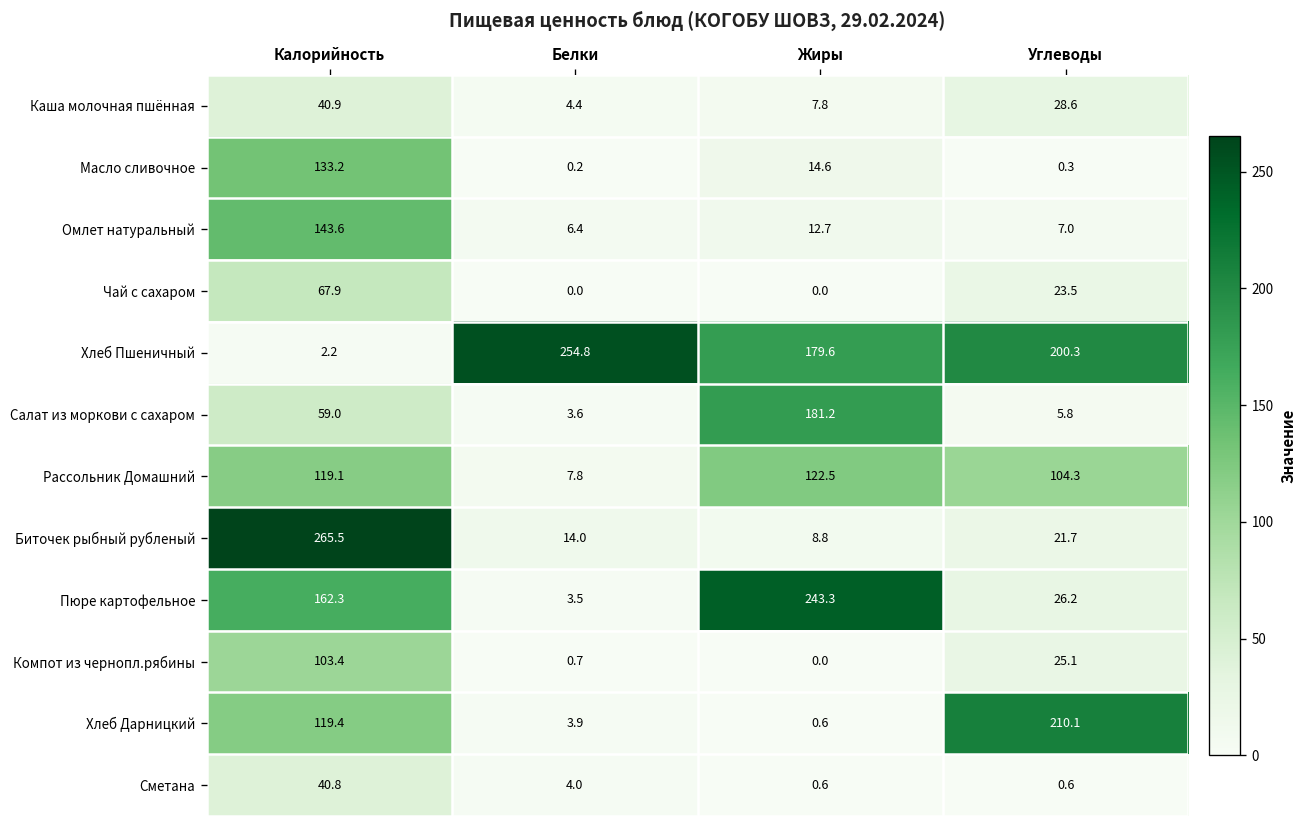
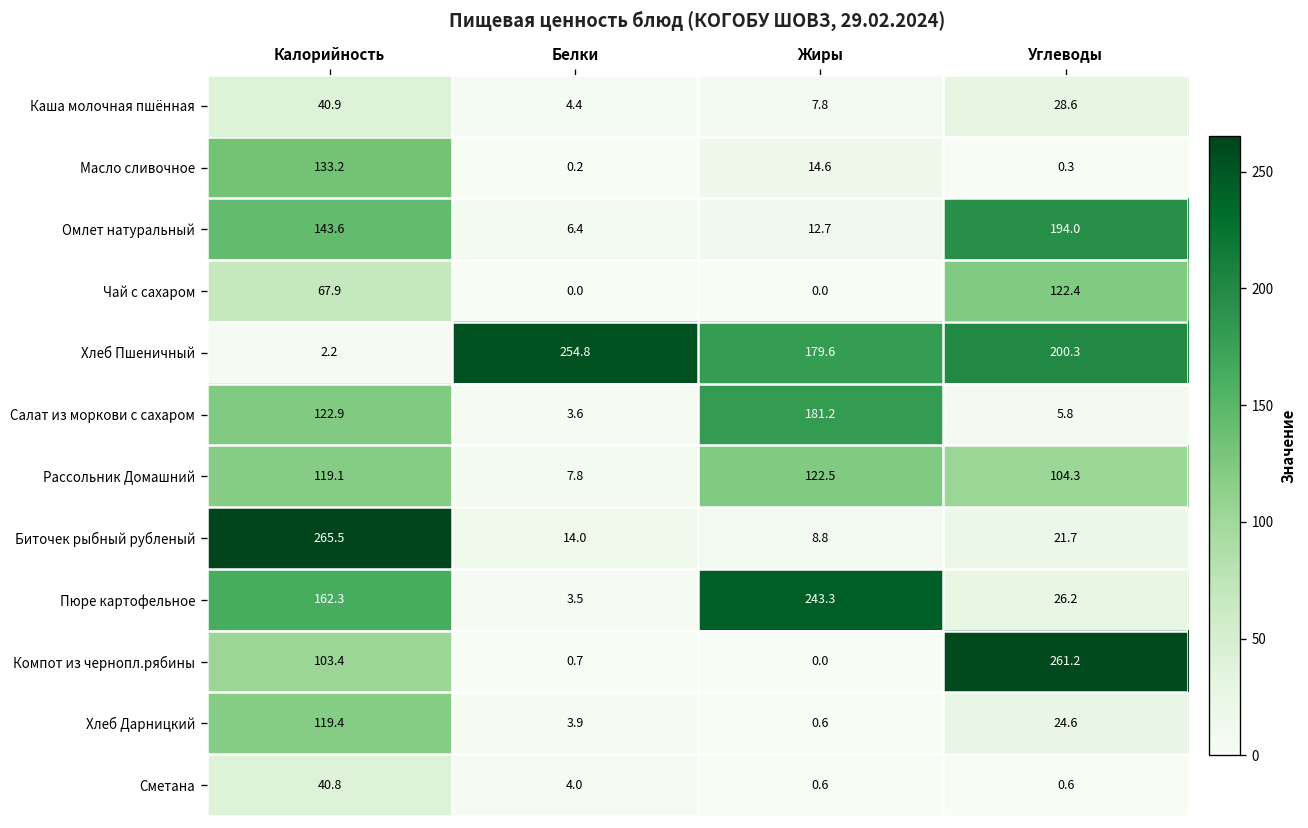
Омлет натуральный, Углеводы: 7.0 -> 194.0
Чай с сахаром, Углеводы: 23.5 -> 122.4
Салат из моркови с сахаром, Калорийность: 59.0 -> 122.9
Компот из чернопл.рябины, Углеводы: 25.1 -> 261.2
Хлеб Дарницкий, Углеводы: 210.1 -> 24.6
